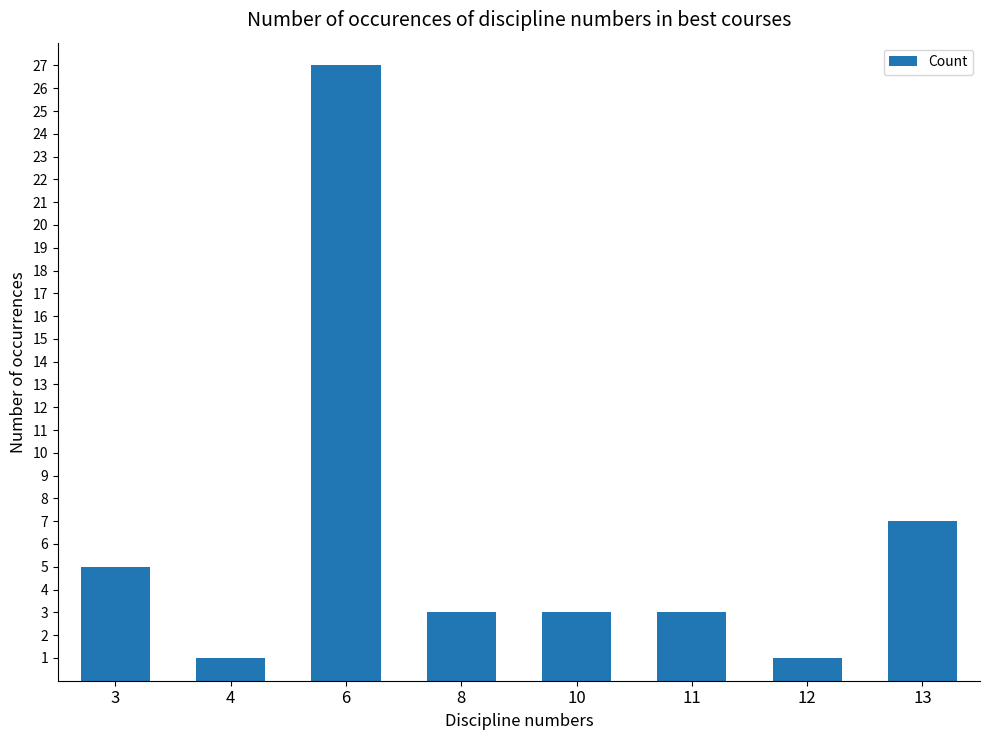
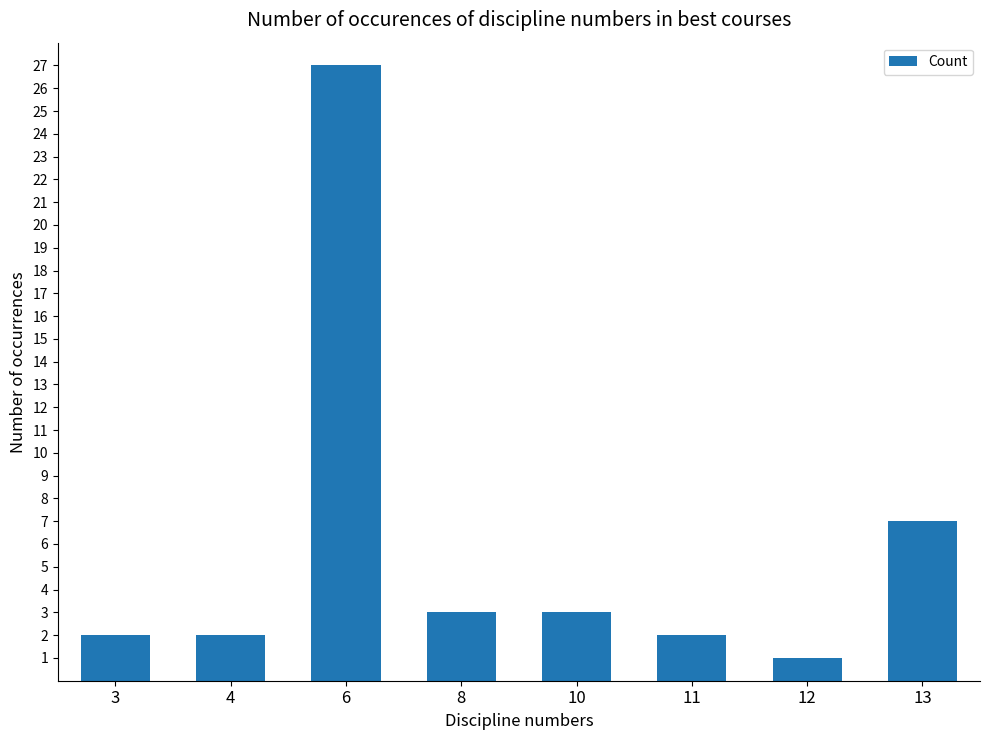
3: 5 -> 2
4: 1 -> 2
11: 3 -> 2
